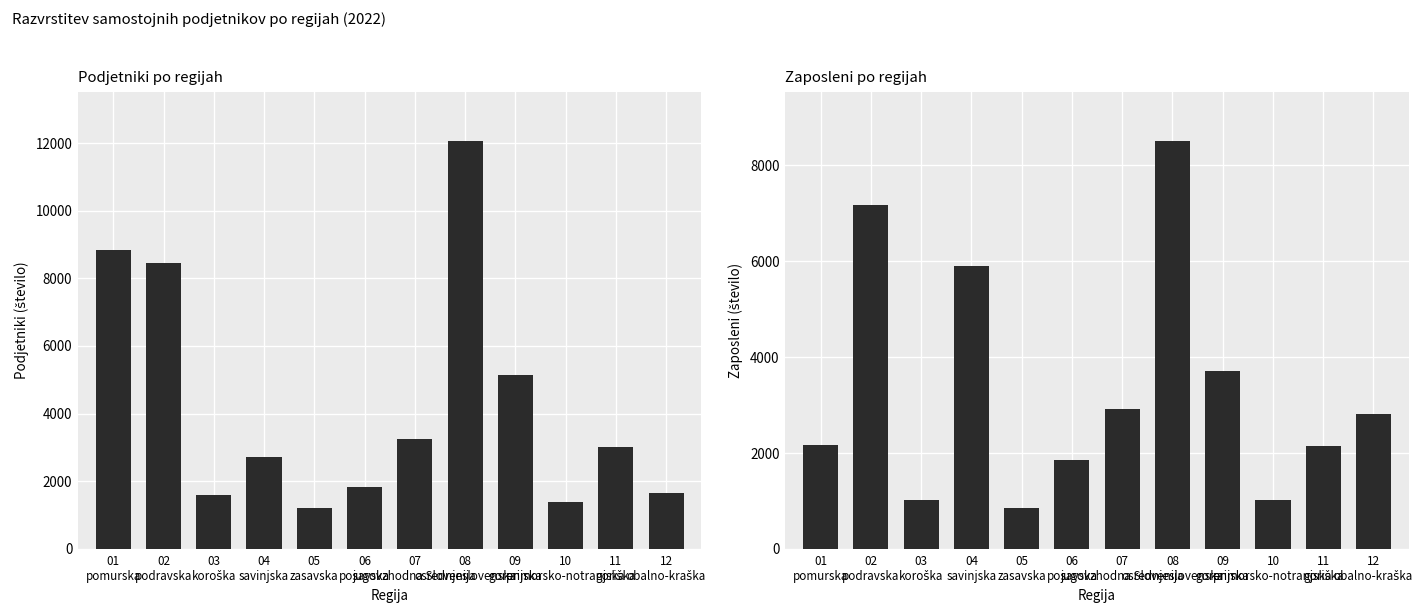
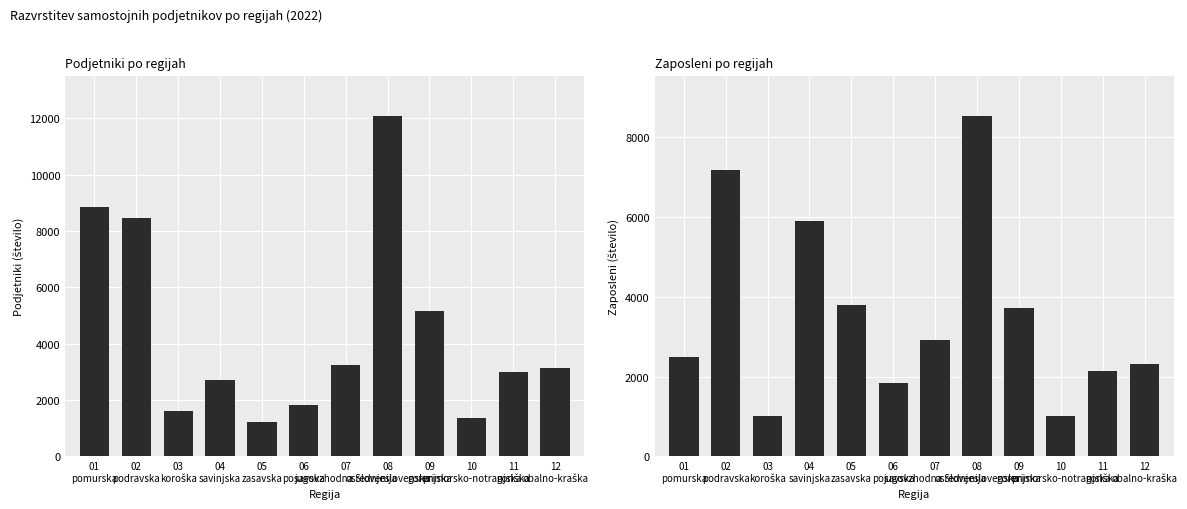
Podjetniki po regijah, 12 obalno-kraška: 1700 -> 3100
Zaposleni po regijah, 01 pomurska: 2200 -> 2500
Zaposleni po regijah, 05 zasavska: 800 -> 3800
Zaposleni po regijah, 12 obalno-kraška: 2800 -> 2300
